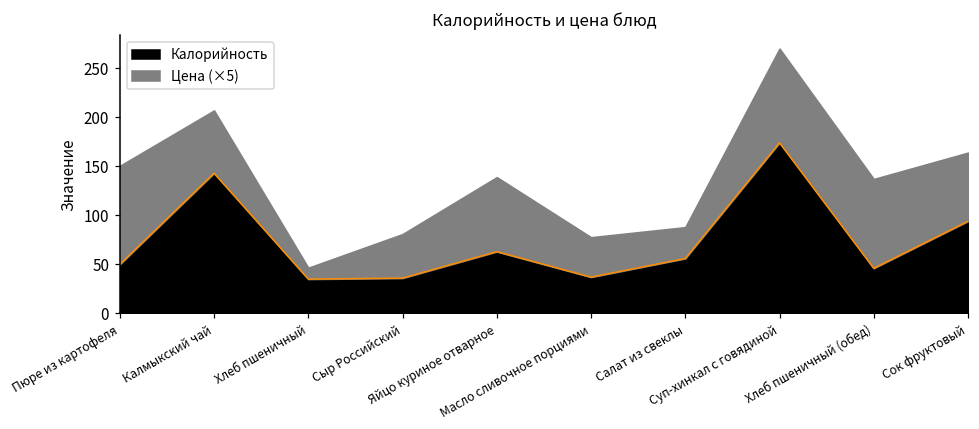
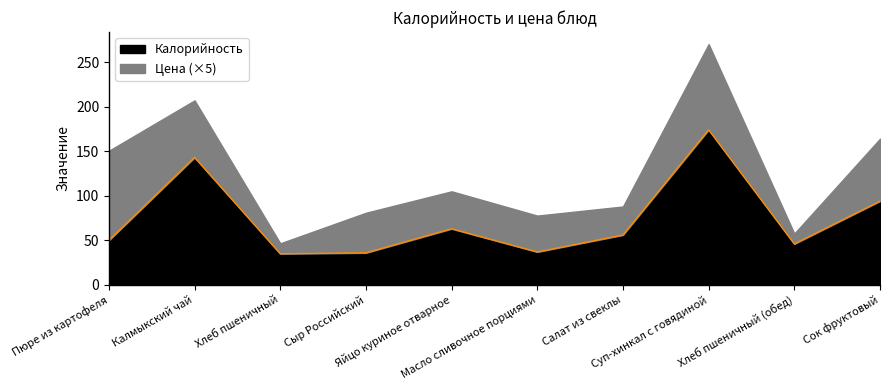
Цена (×5), Яйцо куриное отварное: 80 -> 40
Цена (×5), Хлеб пшеничный (обед): 90 -> 10
